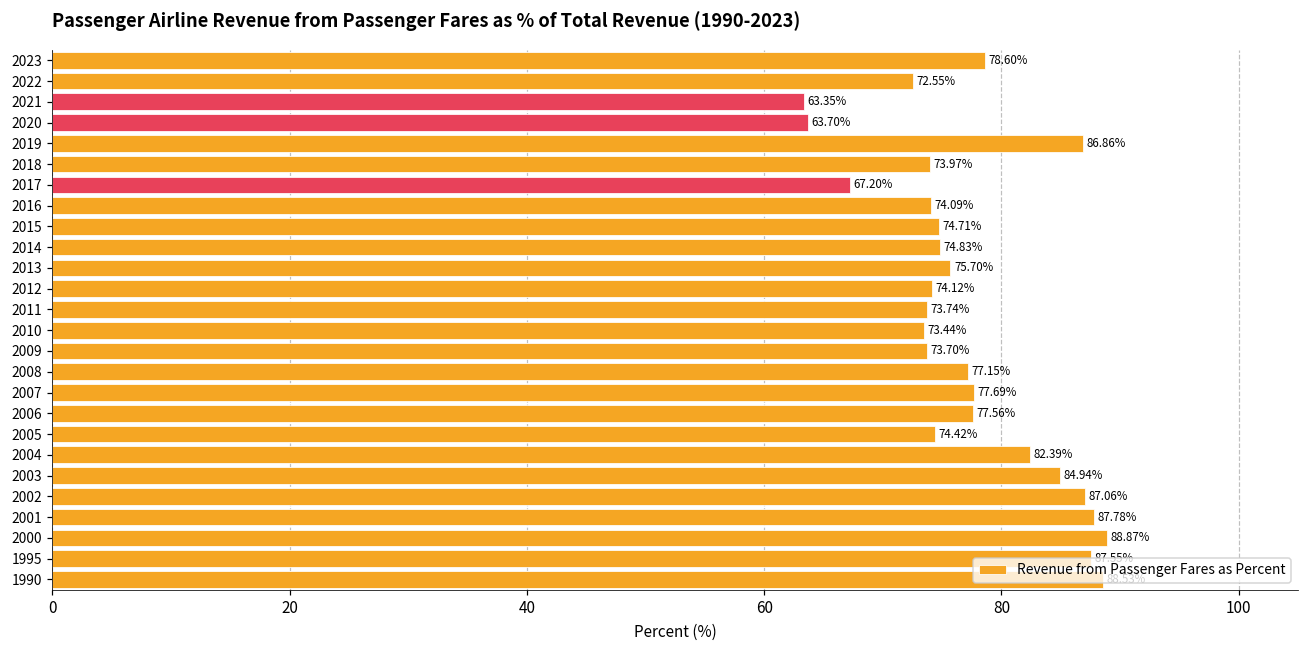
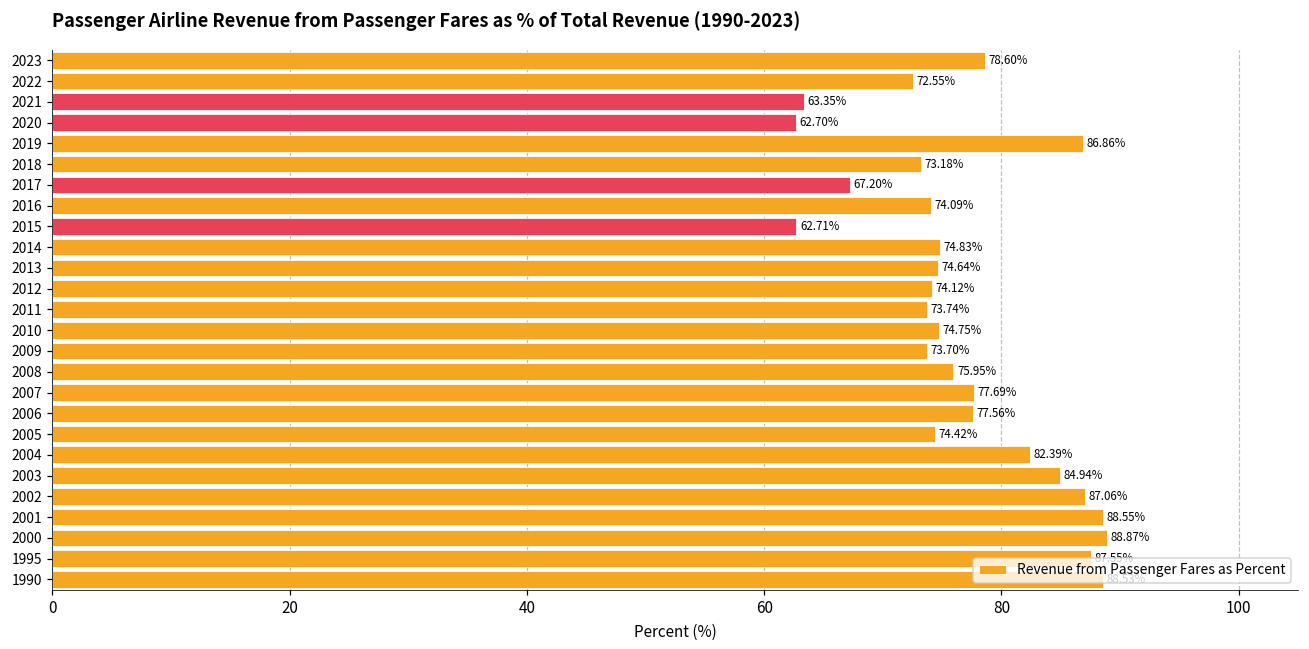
2020: 63.70% -> 62.70%
2018: 73.97% -> 73.18%
2015: 74.71% -> 62.71%
2013: 75.70% -> 74.64%
2010: 73.44% -> 74.75%
2008: 77.15% -> 75.95%
2001: 87.78% -> 88.55%
